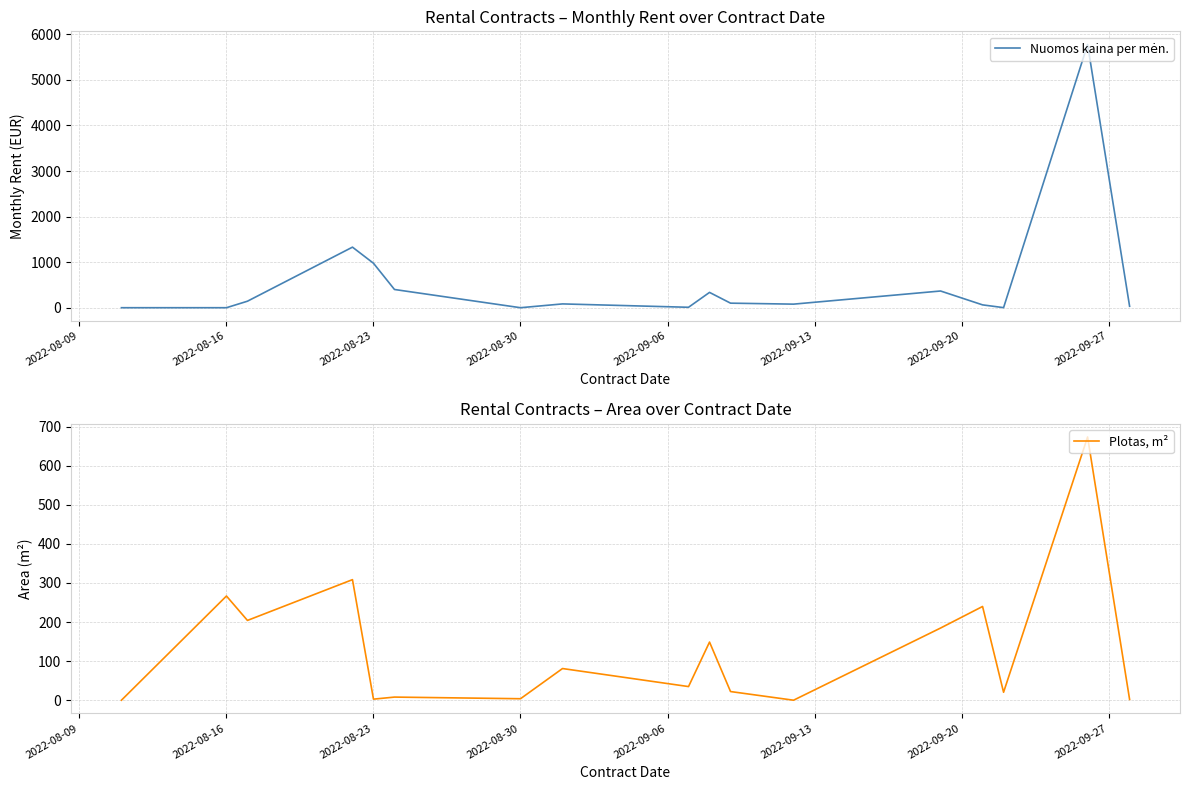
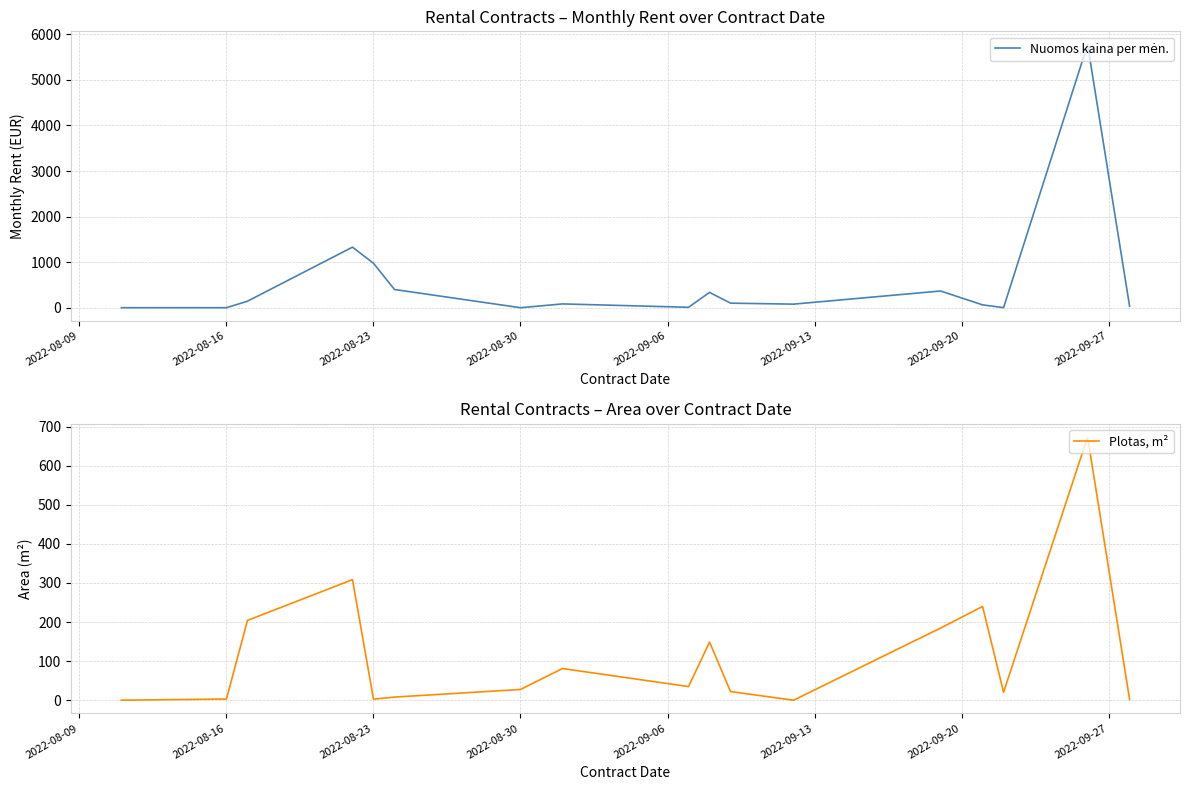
Rental Contracts – Area over Contract Date, 2022-08-16: 270 -> 0
Rental Contracts – Area over Contract Date, 2022-08-30: 0 -> 30
